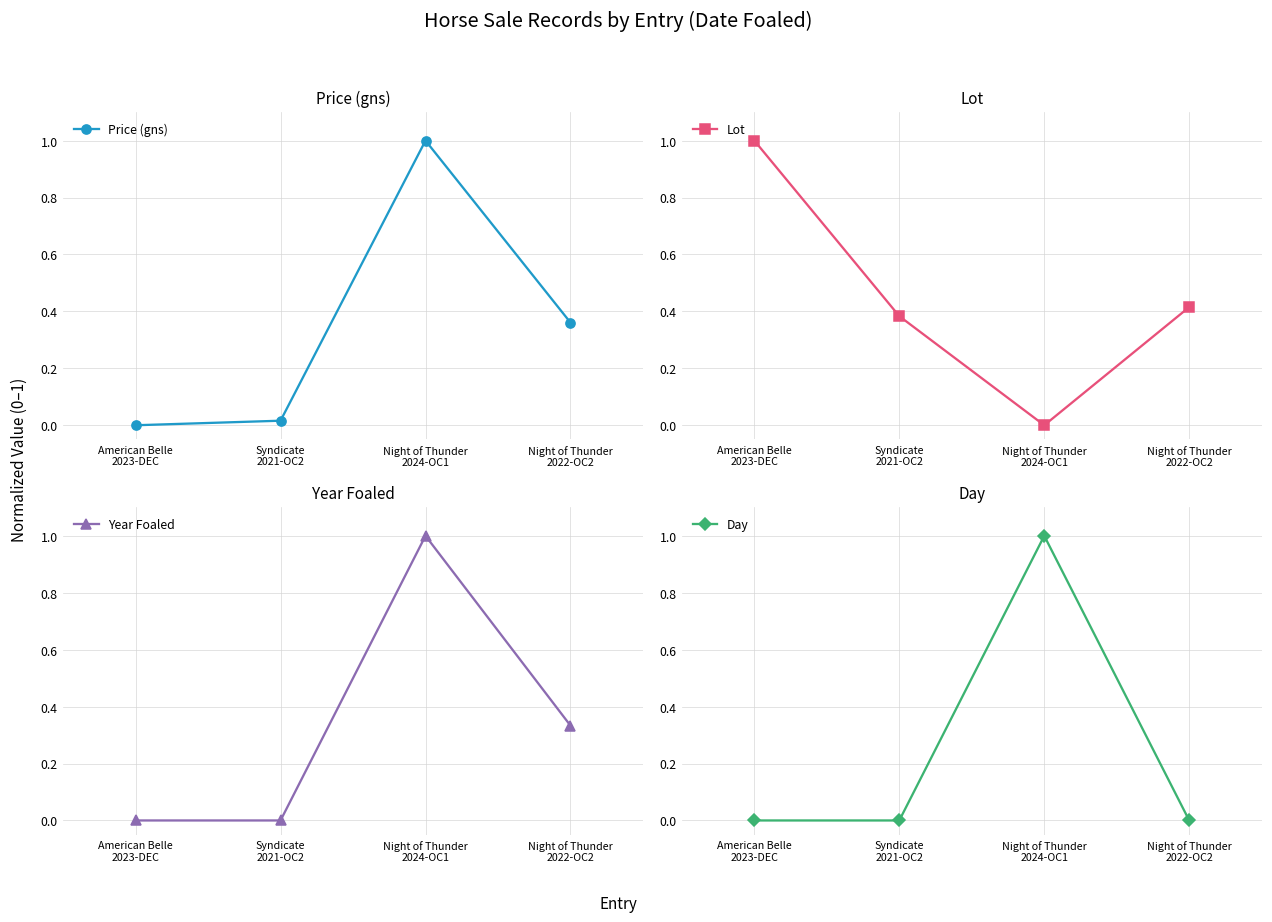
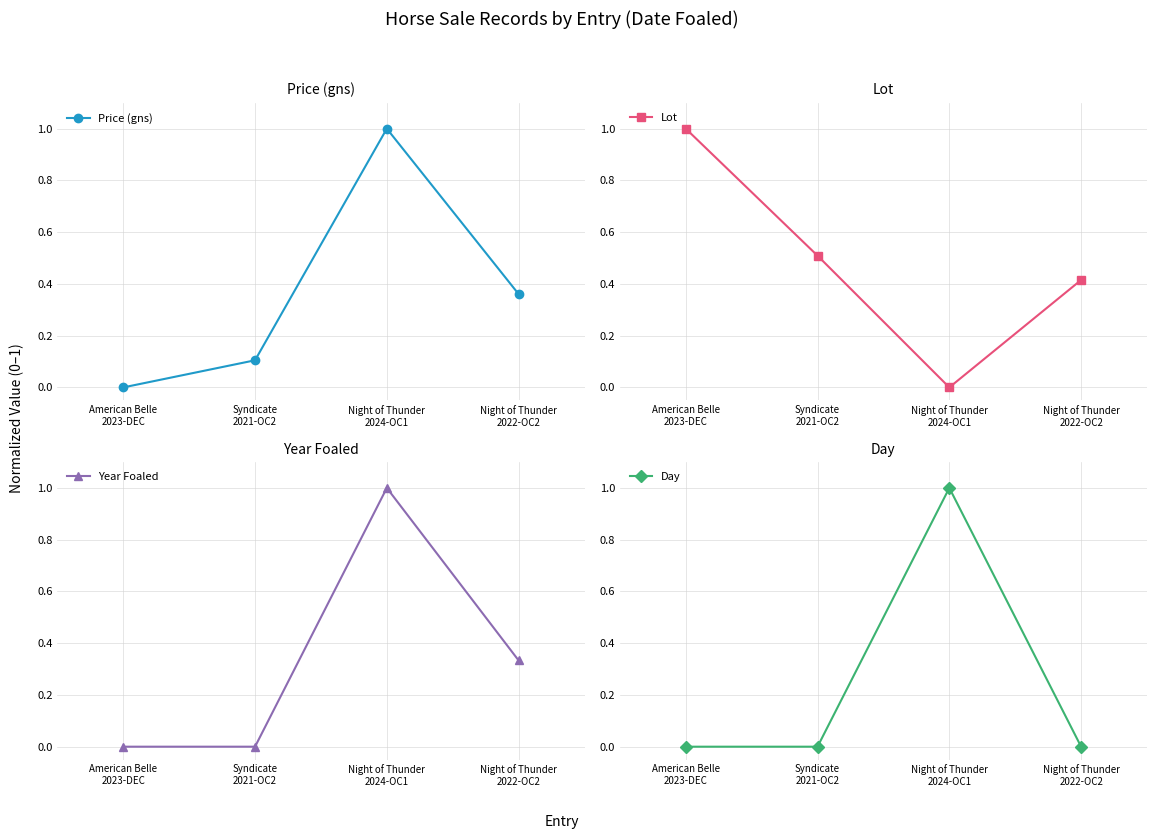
Price (gns), Syndicate 2021-OC2: 0.02 -> 0.10
Lot, Syndicate 2021-OC2: 0.38 -> 0.51
